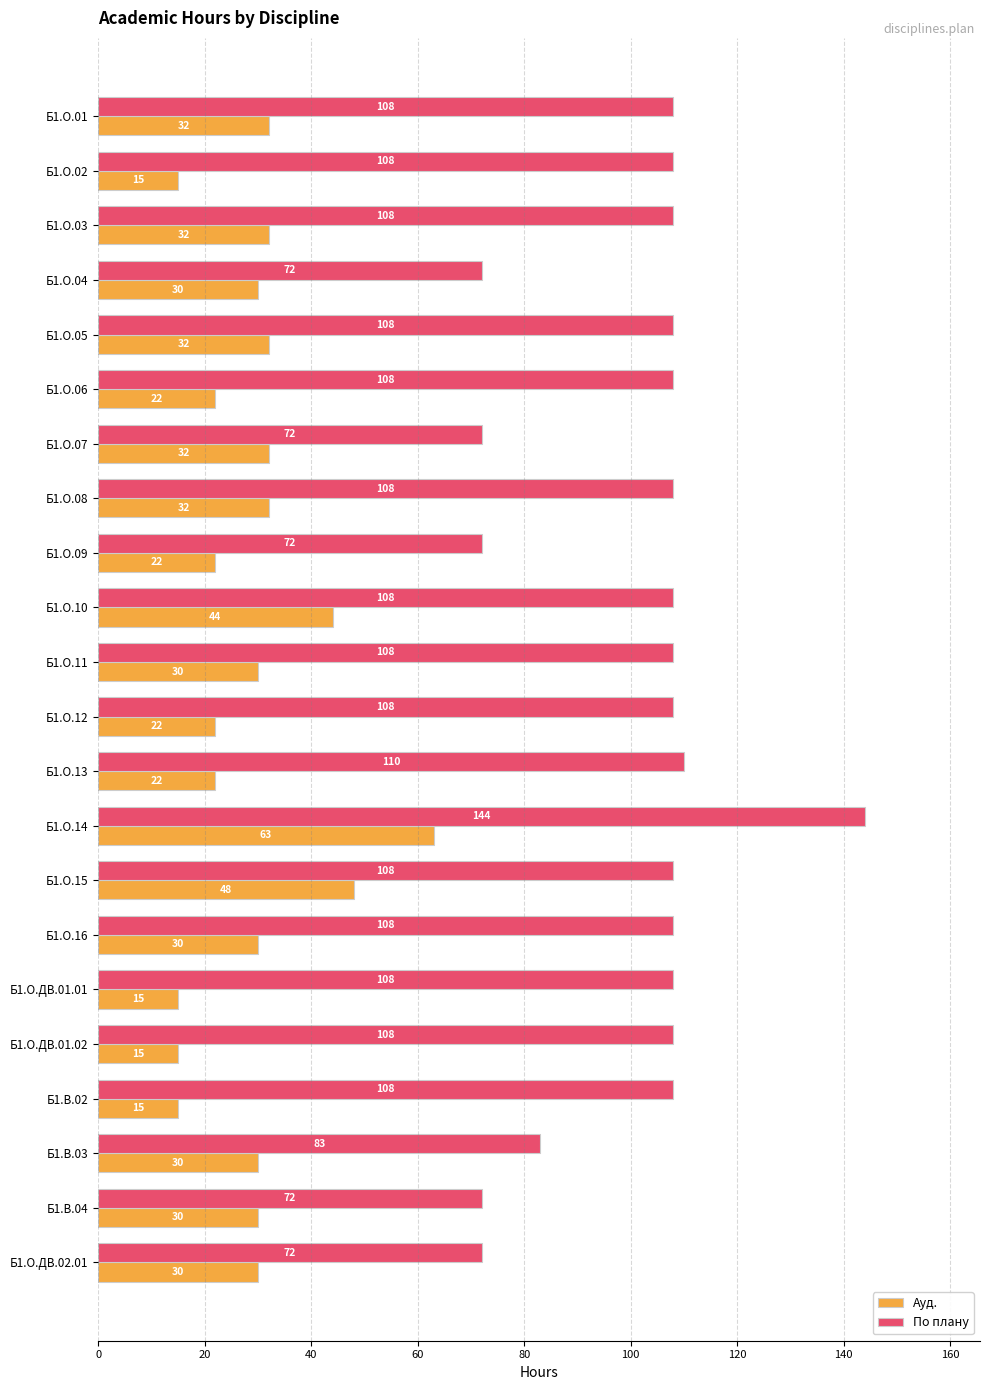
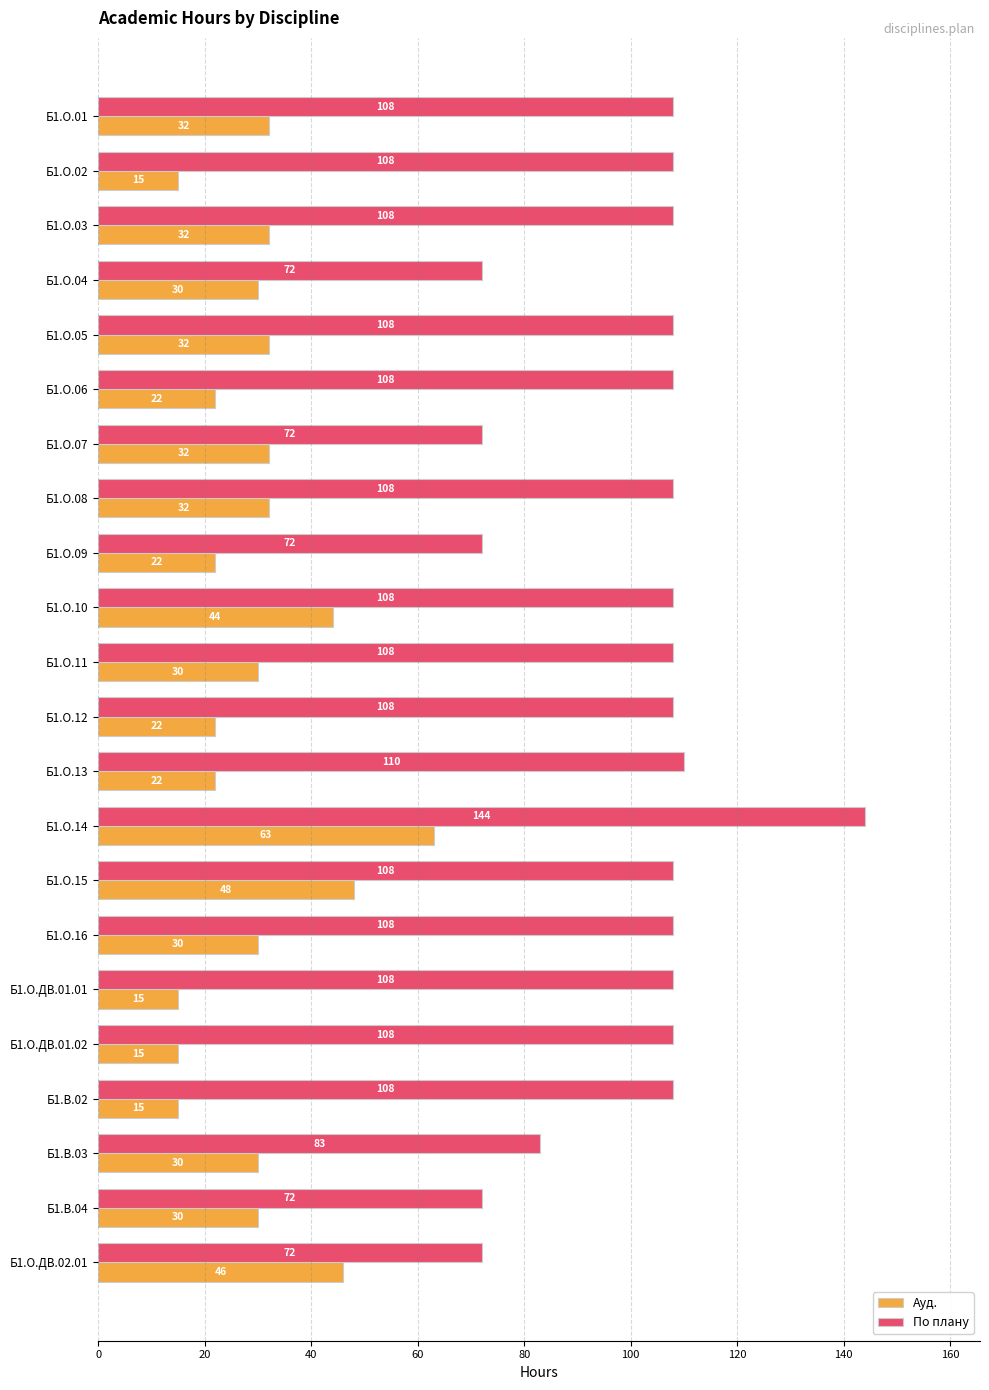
Ауд., Б1.О.ДВ.02.01: 30 -> 46
